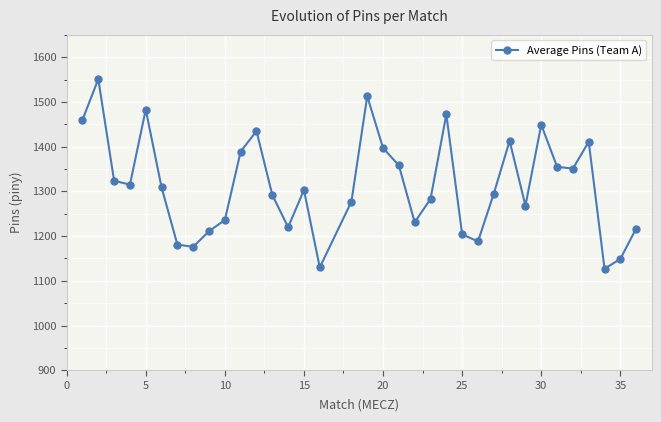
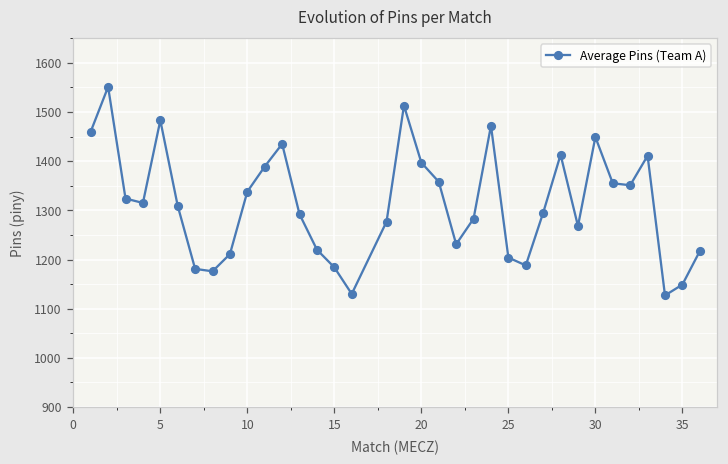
10: 1240 -> 1340
15: 1300 -> 1180
